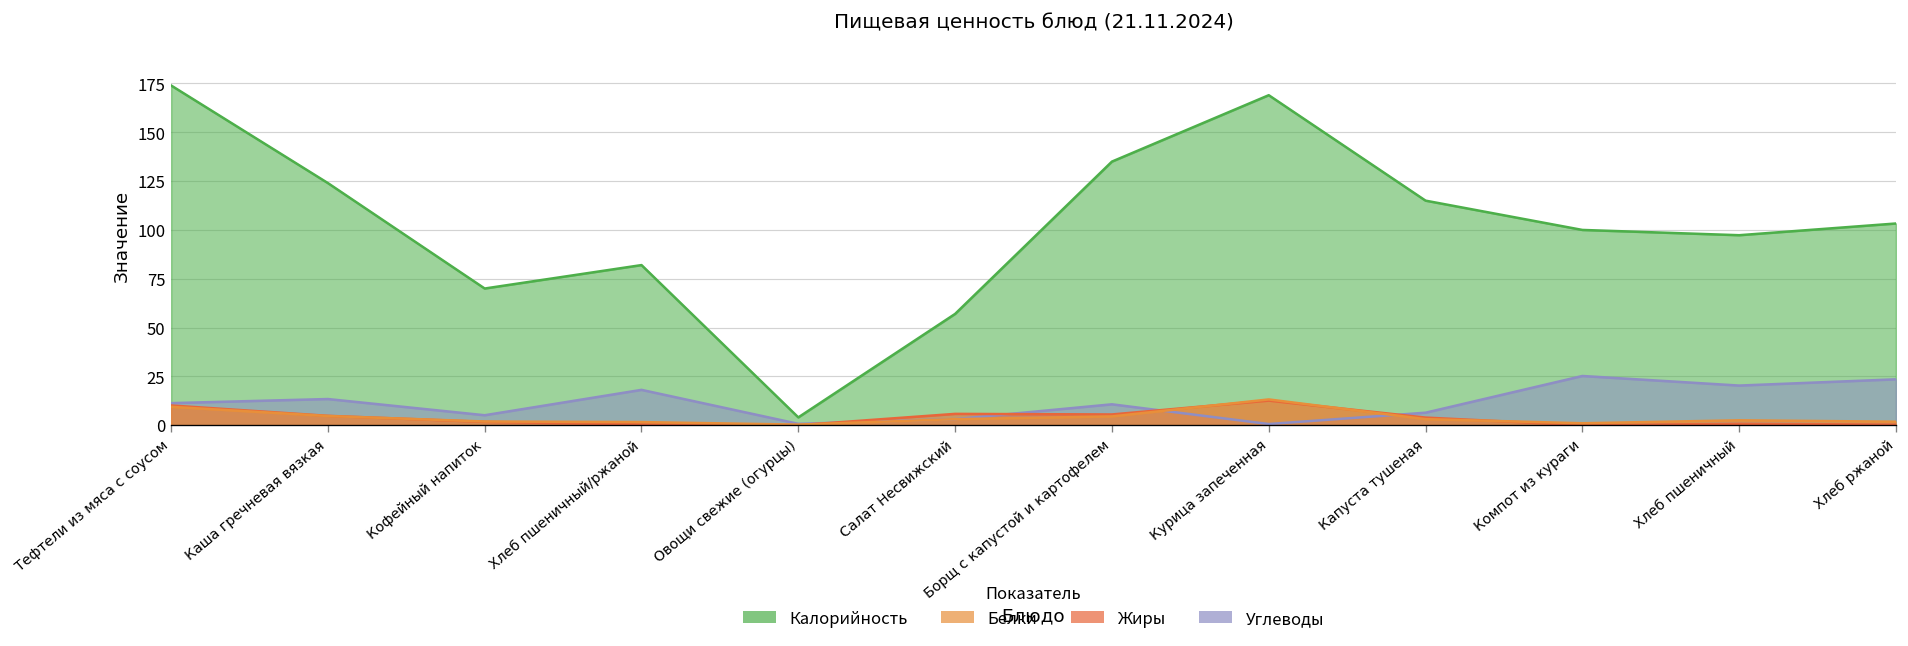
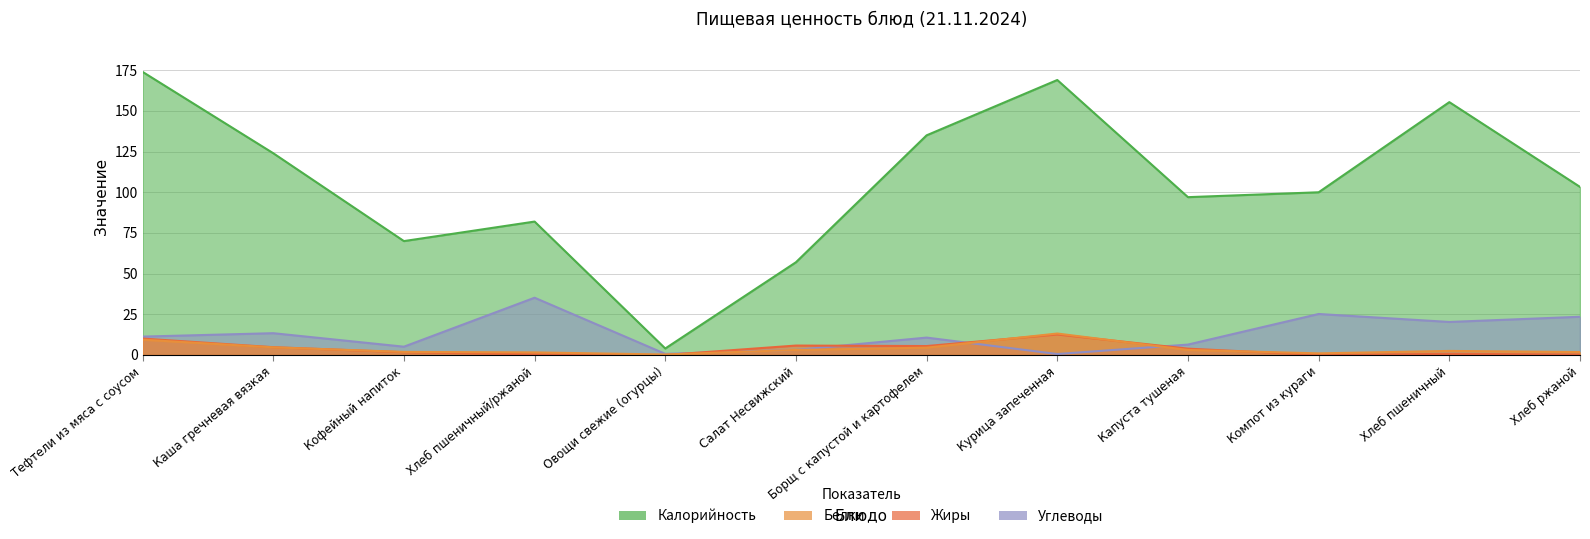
Углеводы, Хлеб пшеничный/ржаной: 18 -> 35
Калорийность, Капуста тушеная: 115 -> 97
Калорийность, Хлеб пшеничный: 97 -> 155
